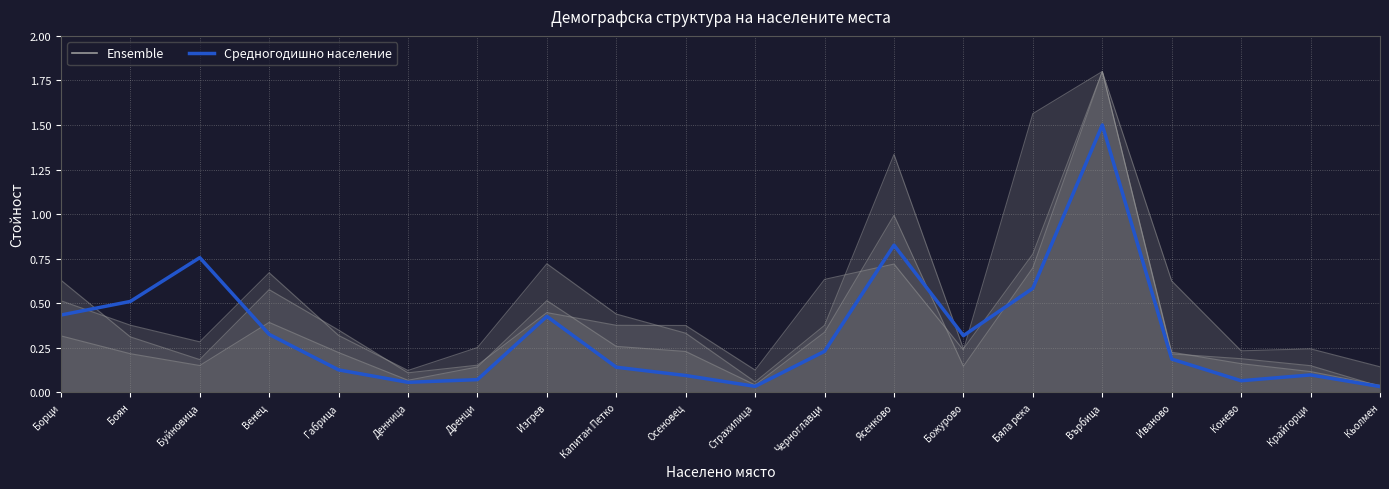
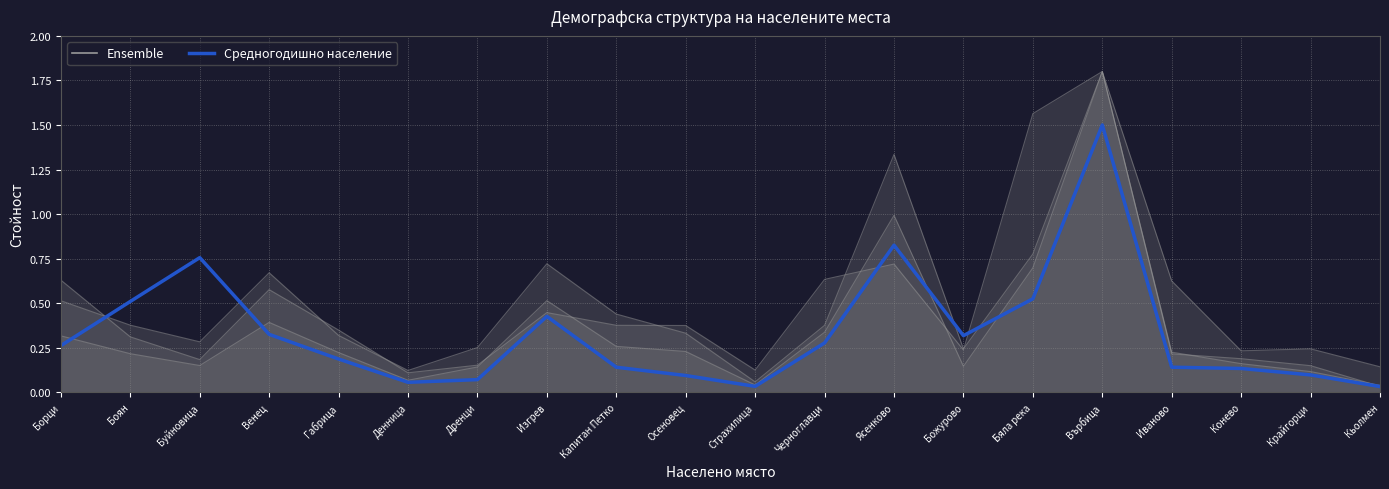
Средногодишно население, Борци: 0.43 -> 0.26
Средногодишно население, Габрица: 0.13 -> 0.19
Средногодишно население, Черноглавци: 0.23 -> 0.28
Средногодишно население, Бяла река: 0.58 -> 0.52
Средногодишно население, Иваново: 0.19 -> 0.14
Средногодишно население, Конево: 0.06 -> 0.13
